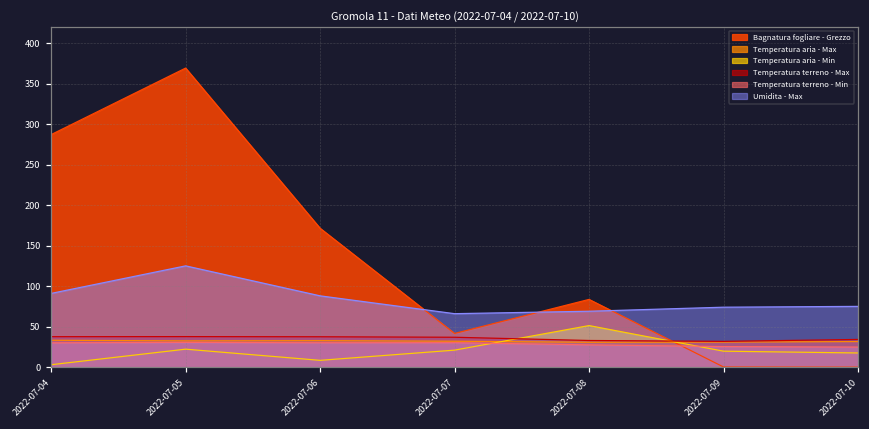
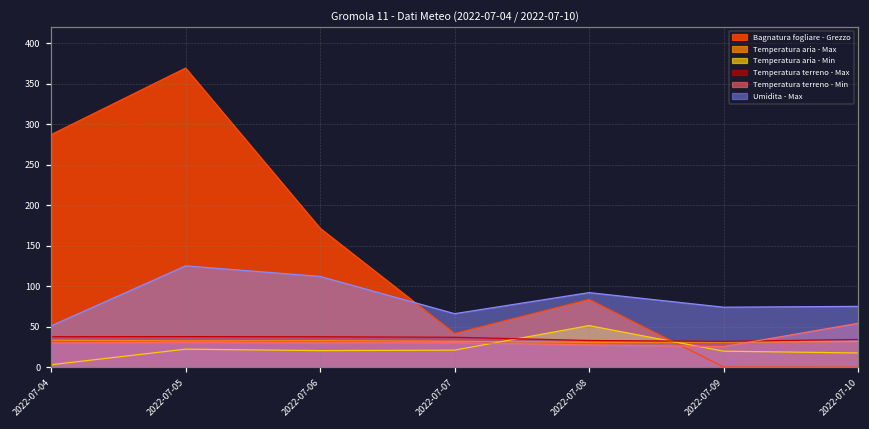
Umidita - Max, 2022-07-04: 90 -> 50
Temperatura aria - Min, 2022-07-06: 10 -> 20
Umidita - Max, 2022-07-06: 90 -> 110
Umidita - Max, 2022-07-08: 70 -> 90
Temperatura terreno - Min, 2022-07-10: 20 -> 50
